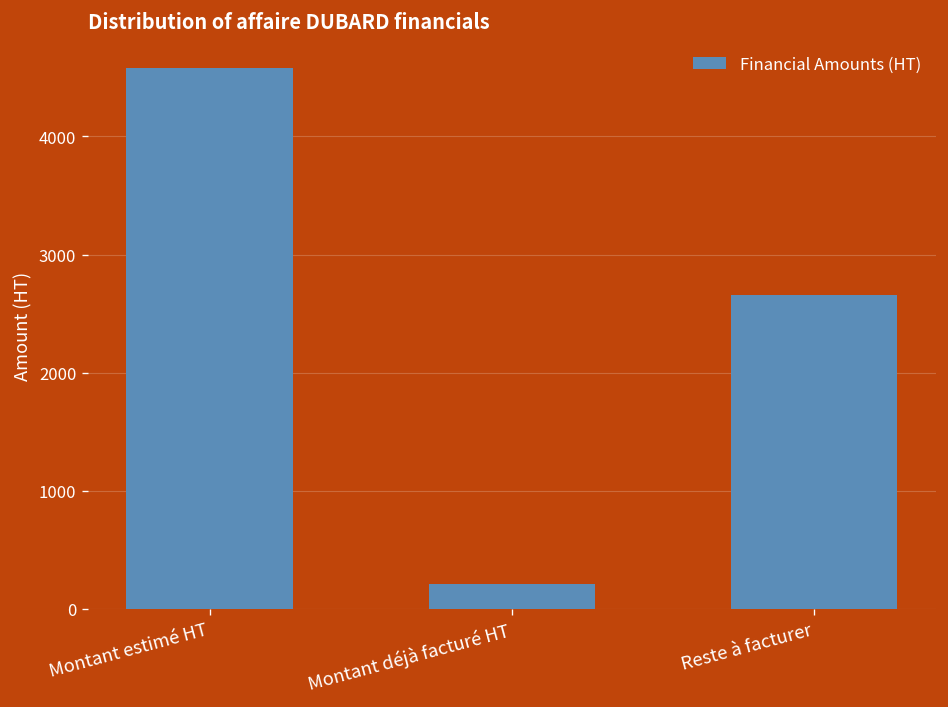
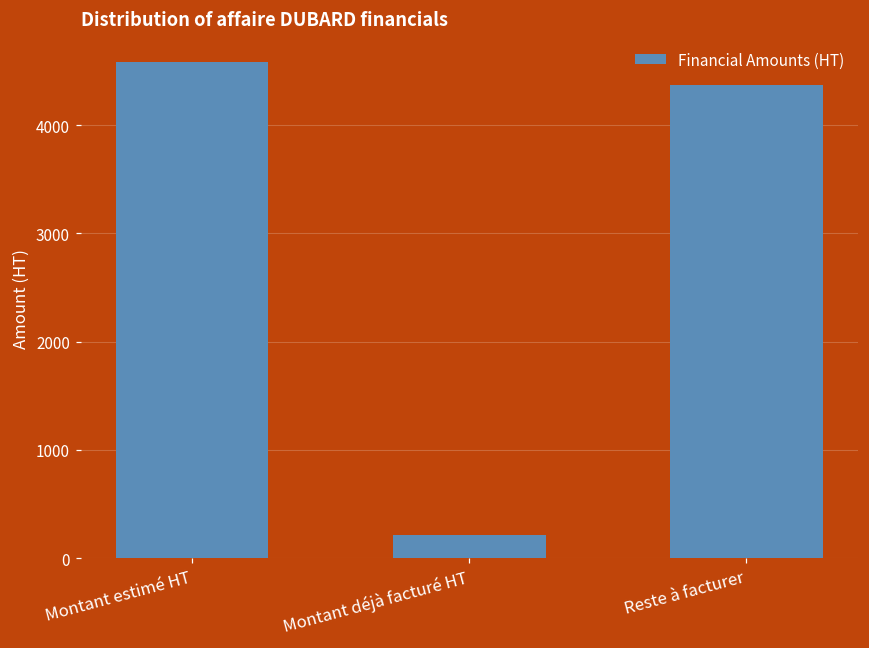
Reste à facturer: 2700 -> 4400
